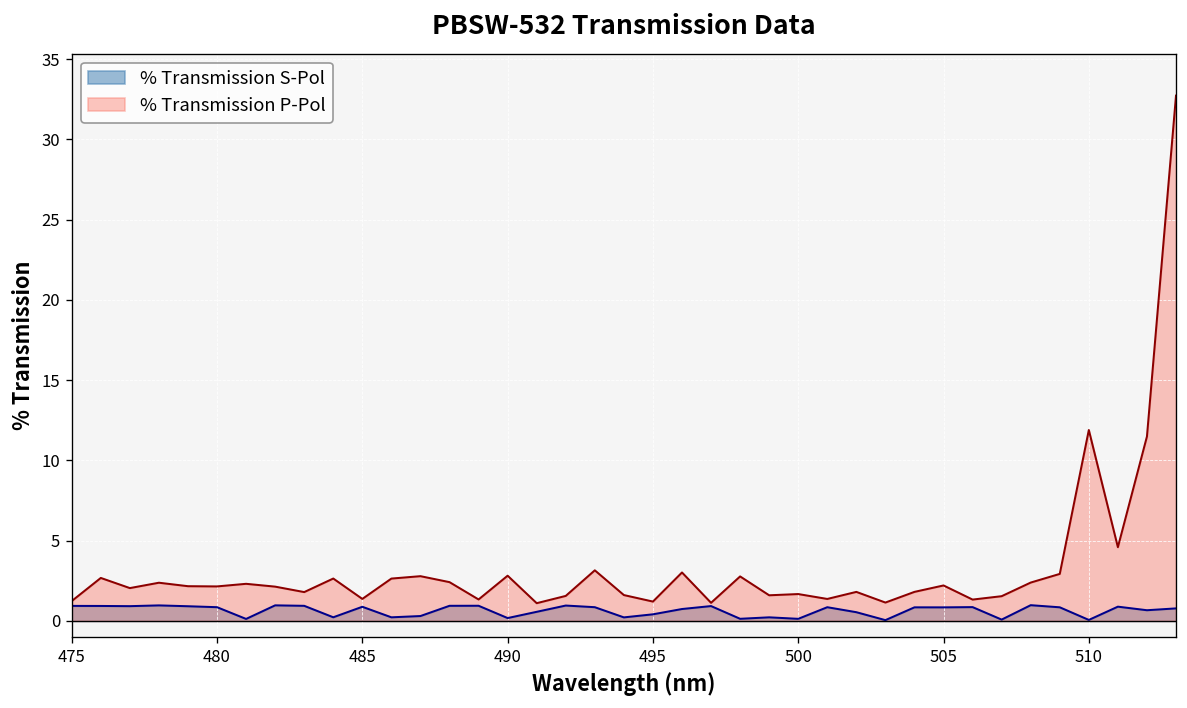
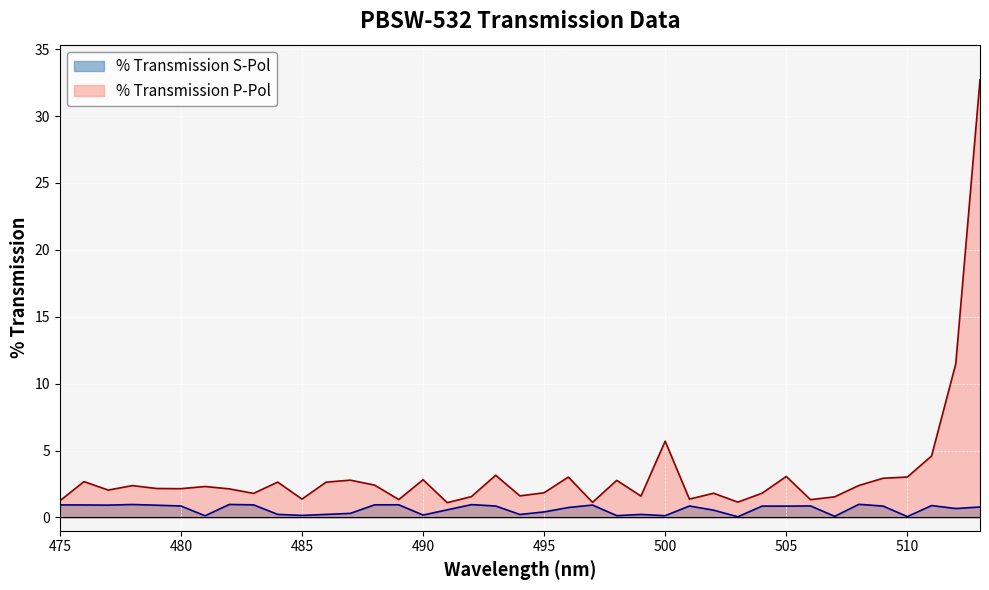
% Transmission S-Pol, 485: 0.9 -> 0.1
% Transmission P-Pol, 495: 1.2 -> 1.8
% Transmission P-Pol, 500: 1.7 -> 5.7
% Transmission P-Pol, 505: 2.2 -> 3.1
% Transmission P-Pol, 510: 11.9 -> 3.0
